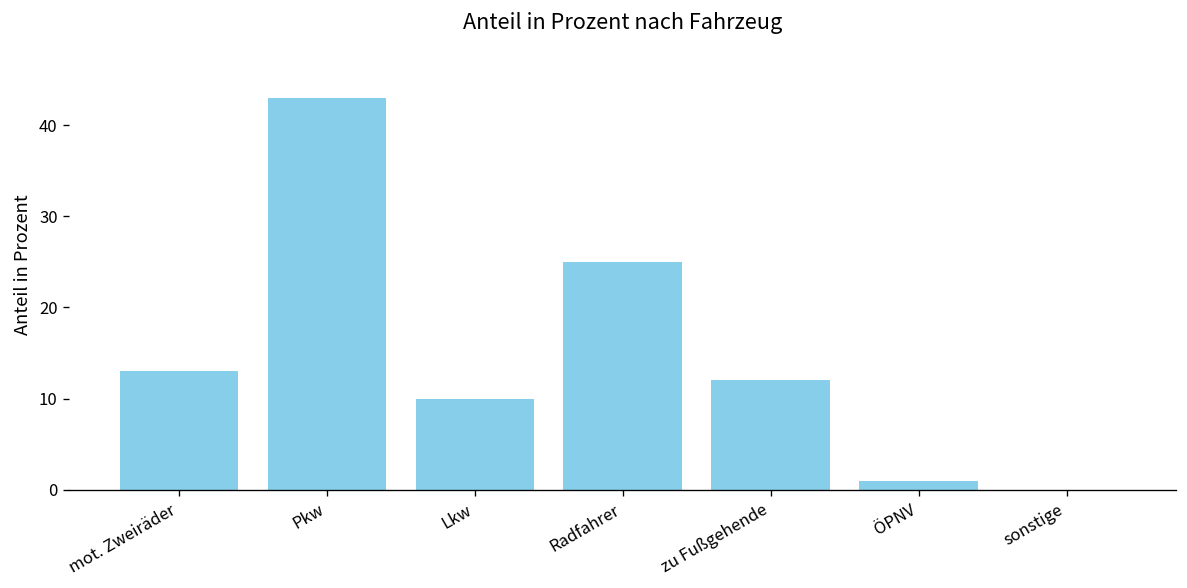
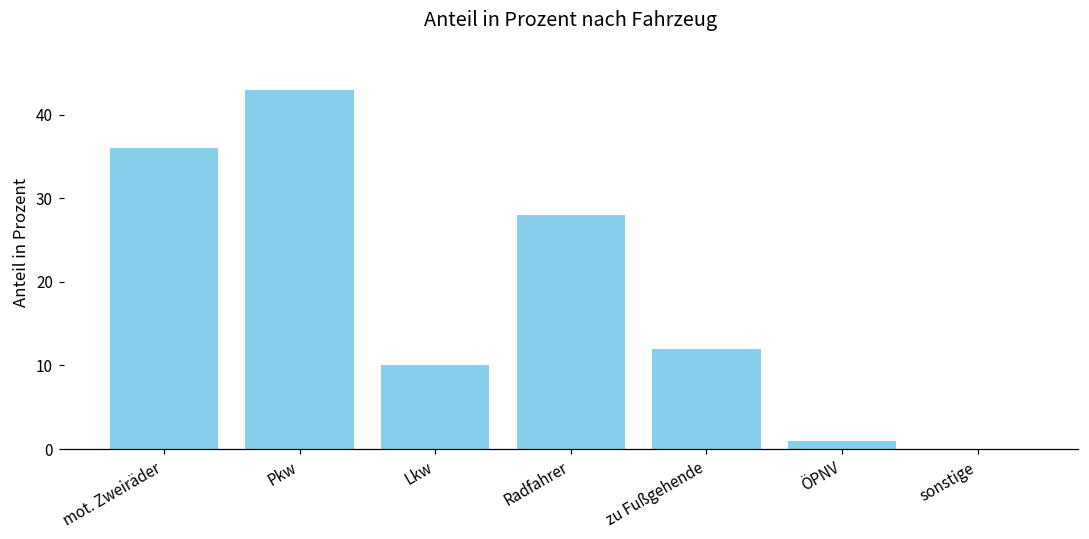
mot. Zweiräder: 13 -> 36
Radfahrer: 25 -> 28
